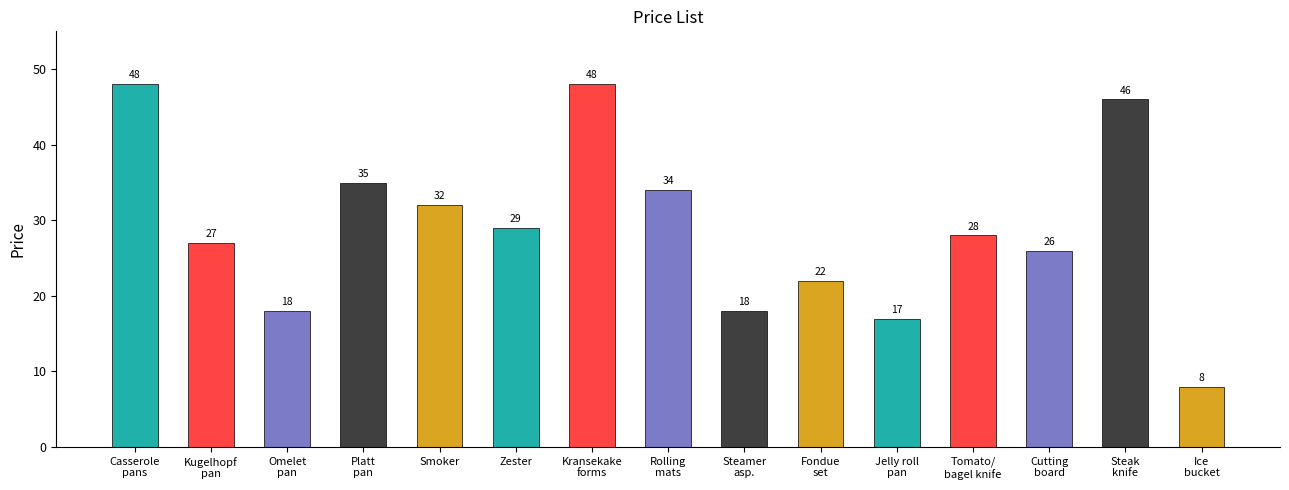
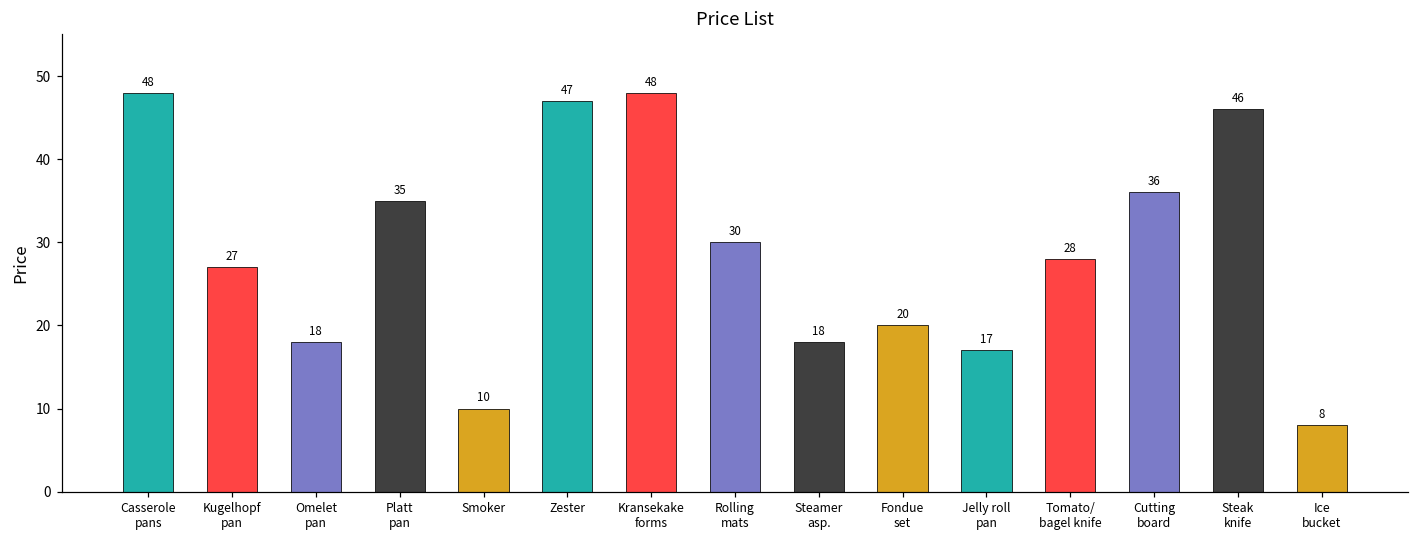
Smoker: 32 -> 10
Zester: 29 -> 47
Rolling mats: 34 -> 30
Fondue set: 22 -> 20
Cutting board: 26 -> 36
